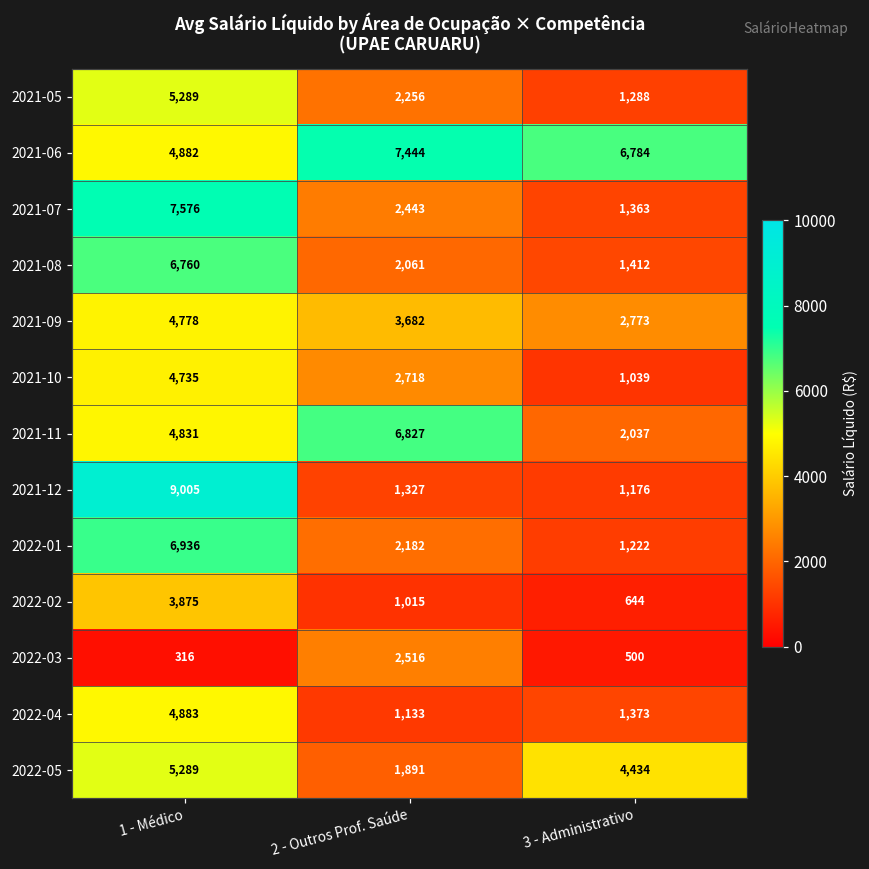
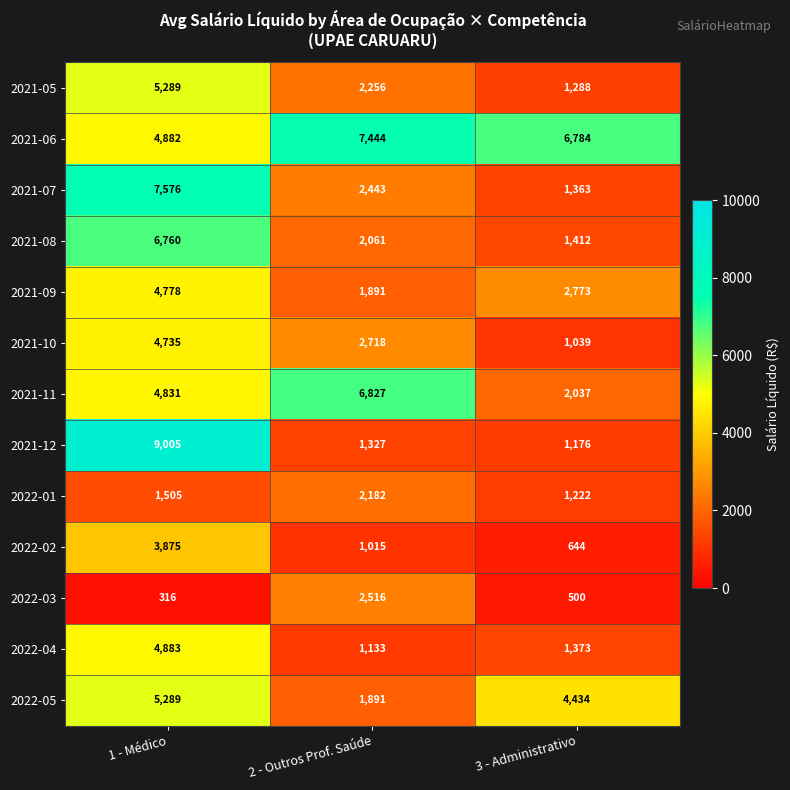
2021-09, 2 - Outros Prof. Saúde: 3,682 -> 1,891
2022-01, 1 - Médico: 6,936 -> 1,505
